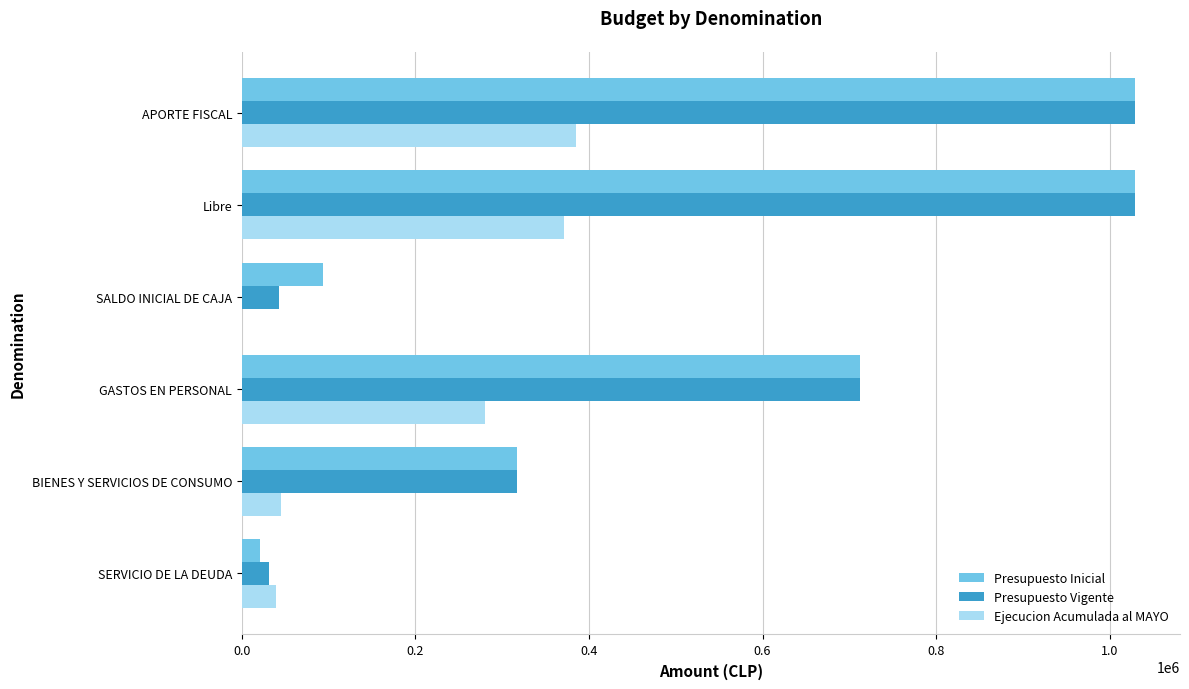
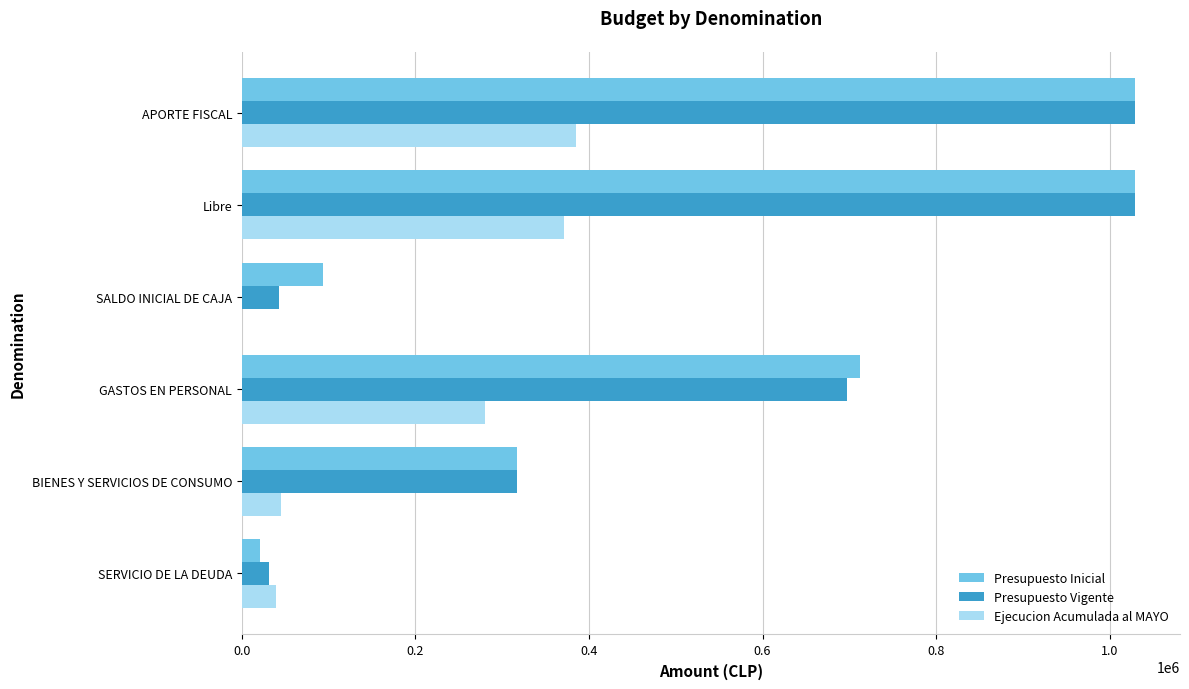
Presupuesto Vigente, GASTOS EN PERSONAL: 710000 -> 700000
